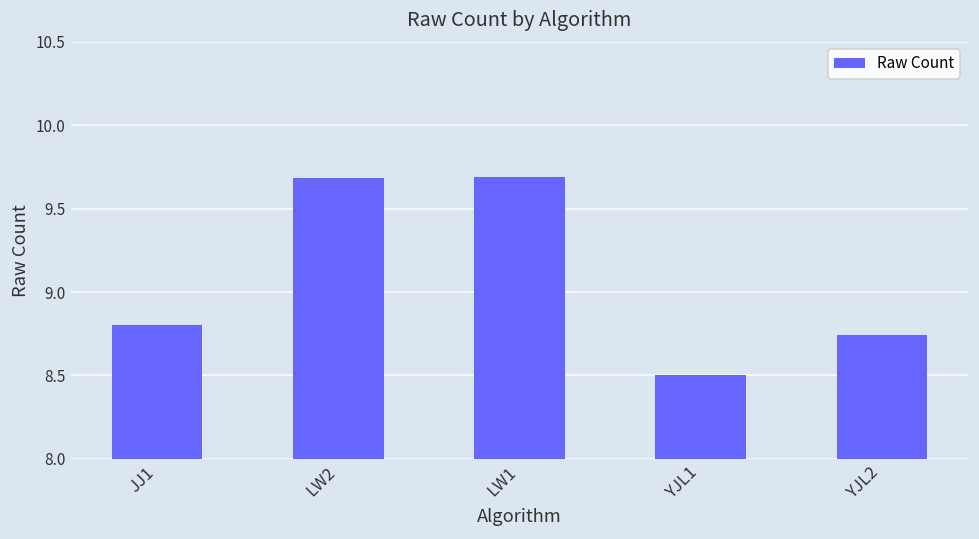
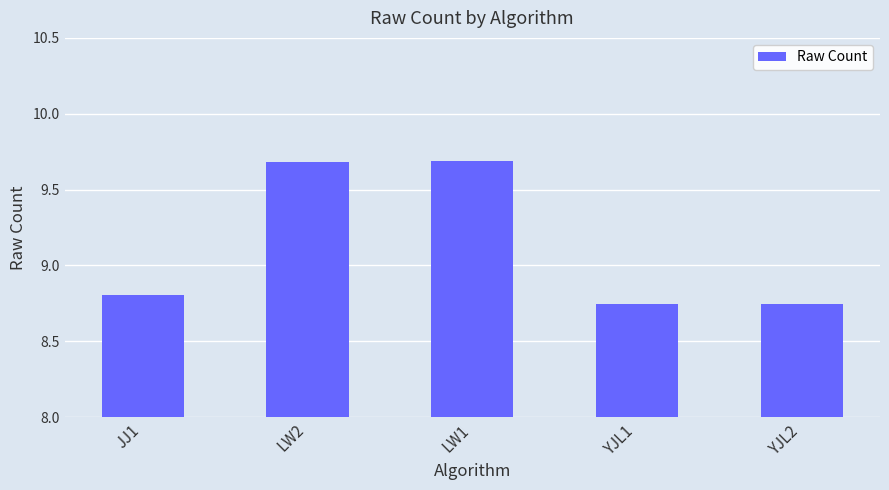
YJL1: 8.50 -> 8.74
